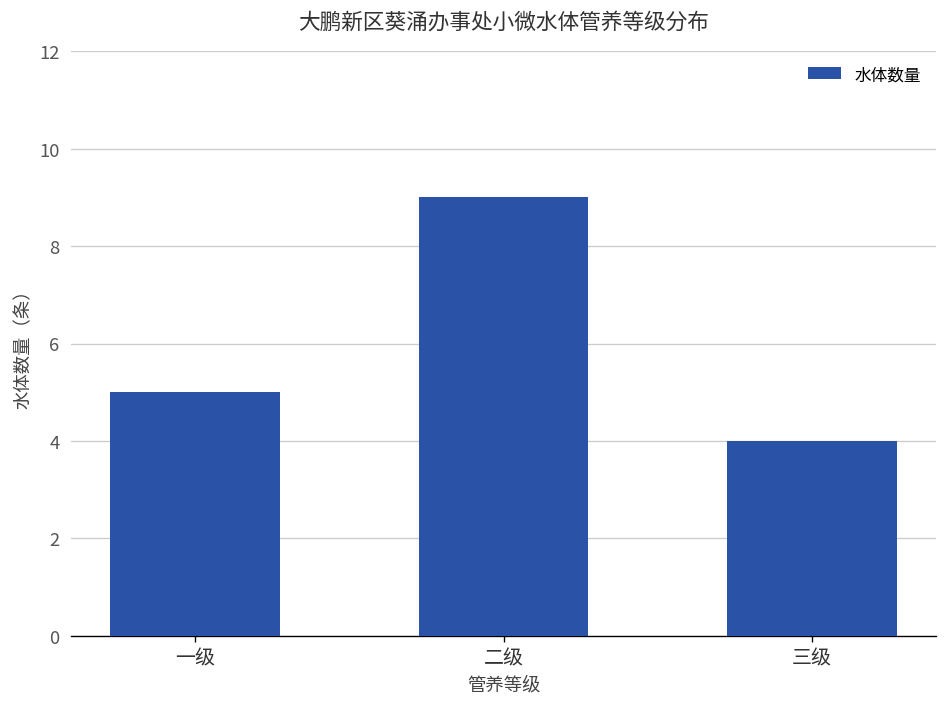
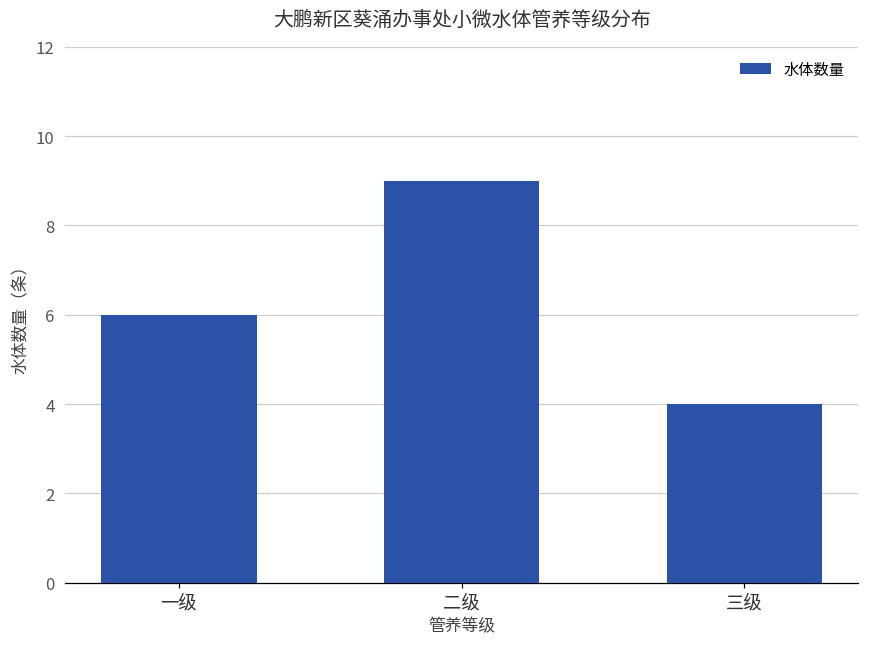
一级: 5 -> 6
